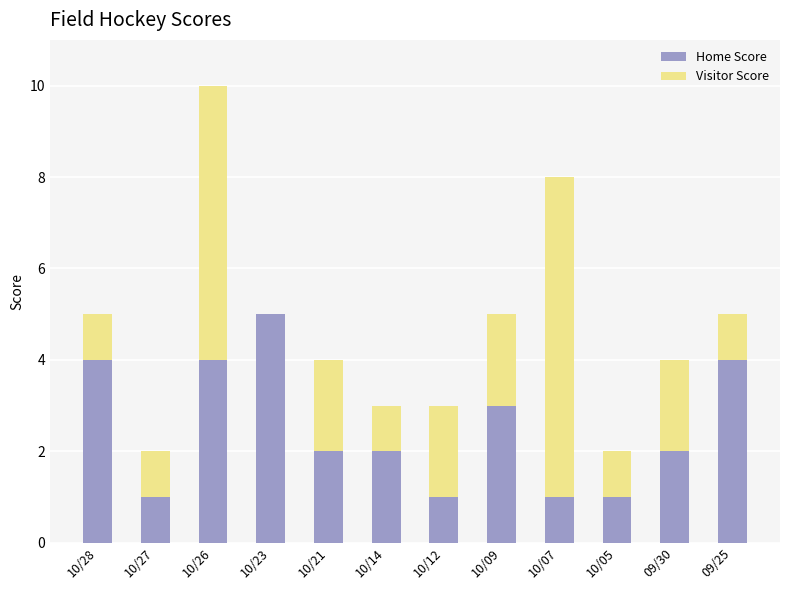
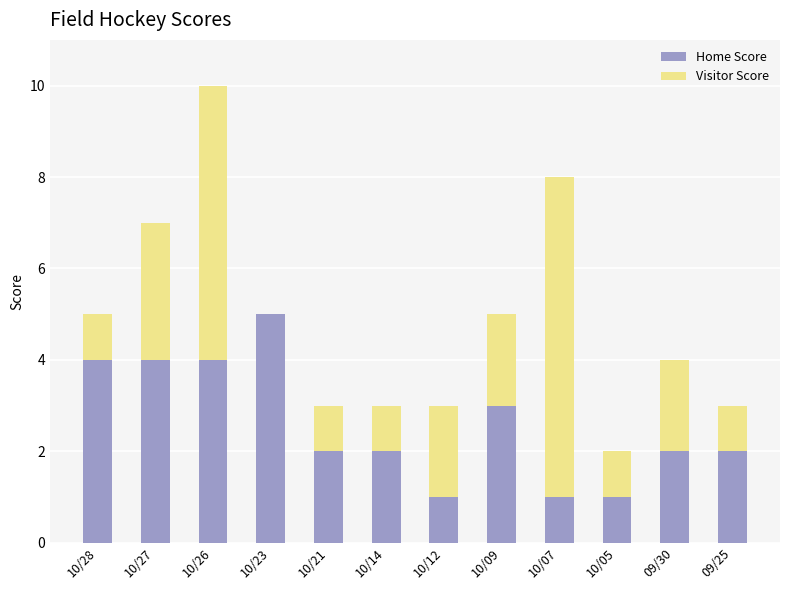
Home Score, 10/27: 1 -> 4
Visitor Score, 10/27: 1 -> 3
Visitor Score, 10/21: 2 -> 1
Home Score, 09/25: 4 -> 2
